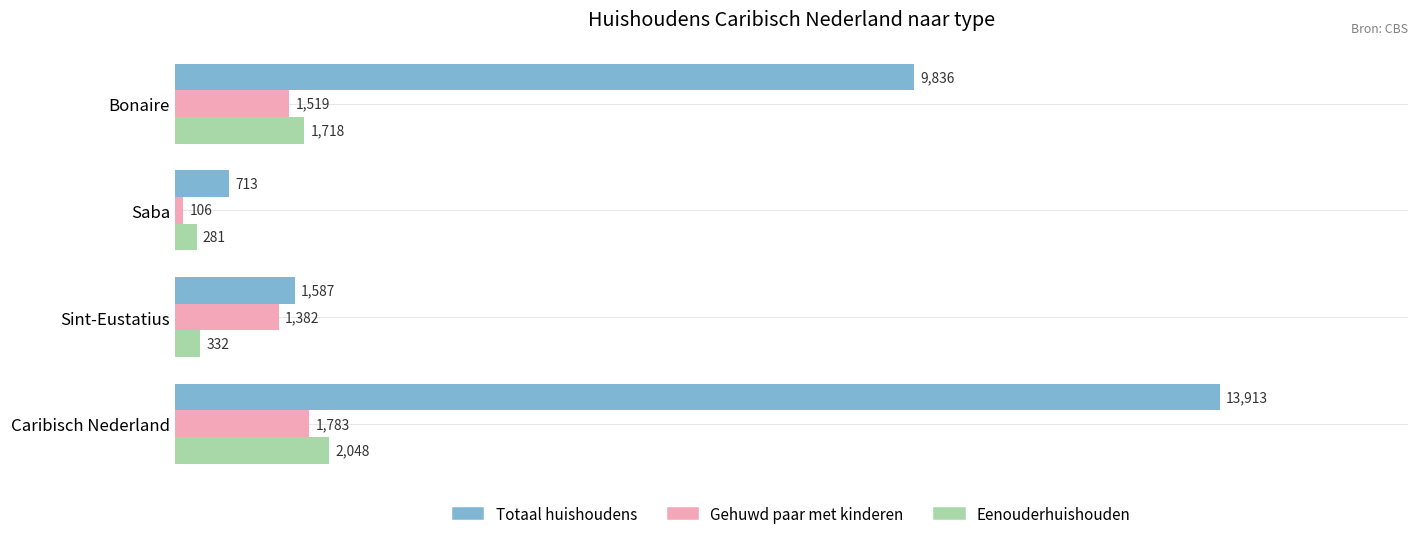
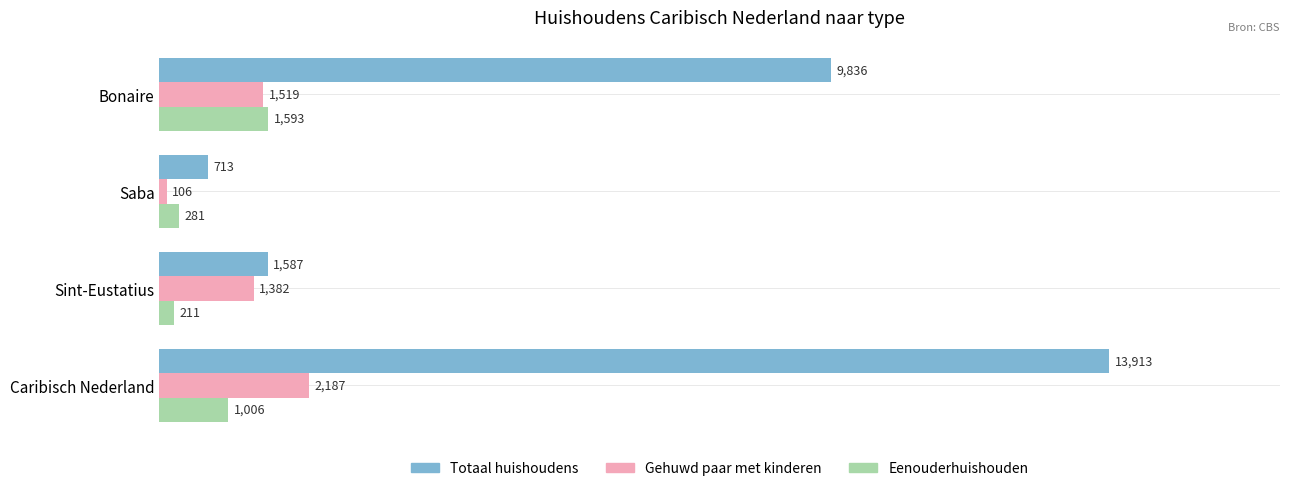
Eenouderhuishouden, Bonaire: 1,718 -> 1,593
Eenouderhuishouden, Sint-Eustatius: 332 -> 211
Gehuwd paar met kinderen, Caribisch Nederland: 1,783 -> 2,187
Eenouderhuishouden, Caribisch Nederland: 2,048 -> 1,006
